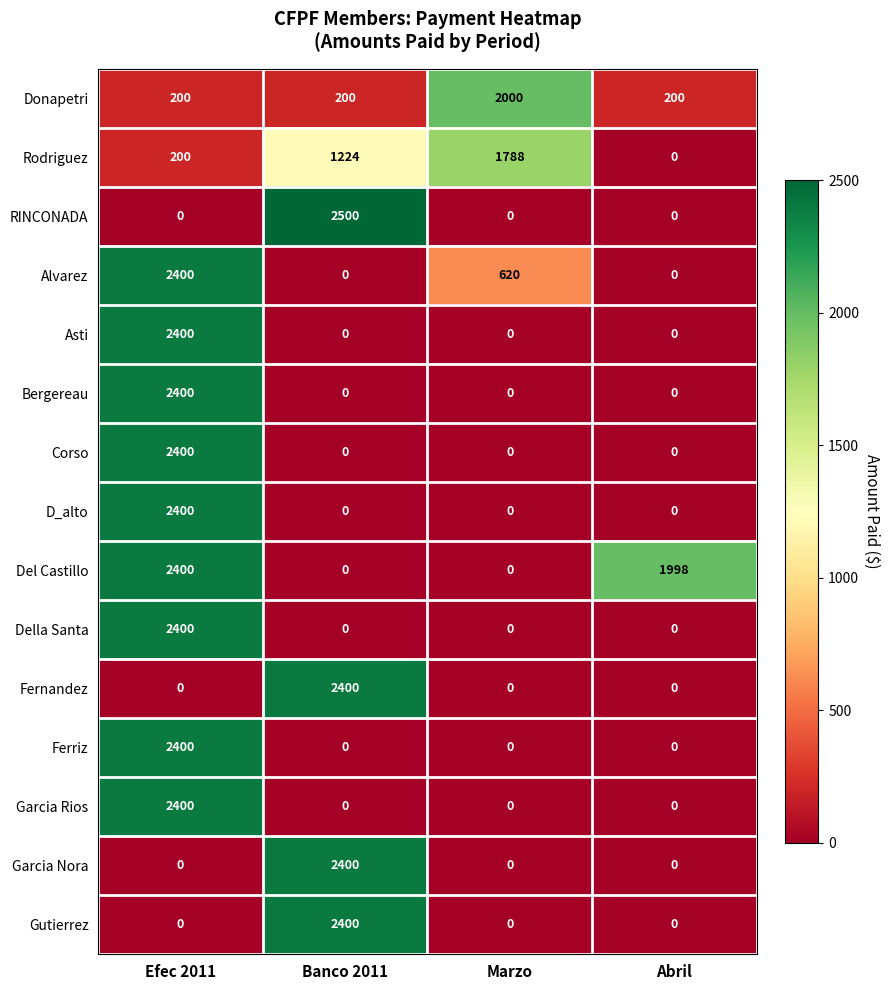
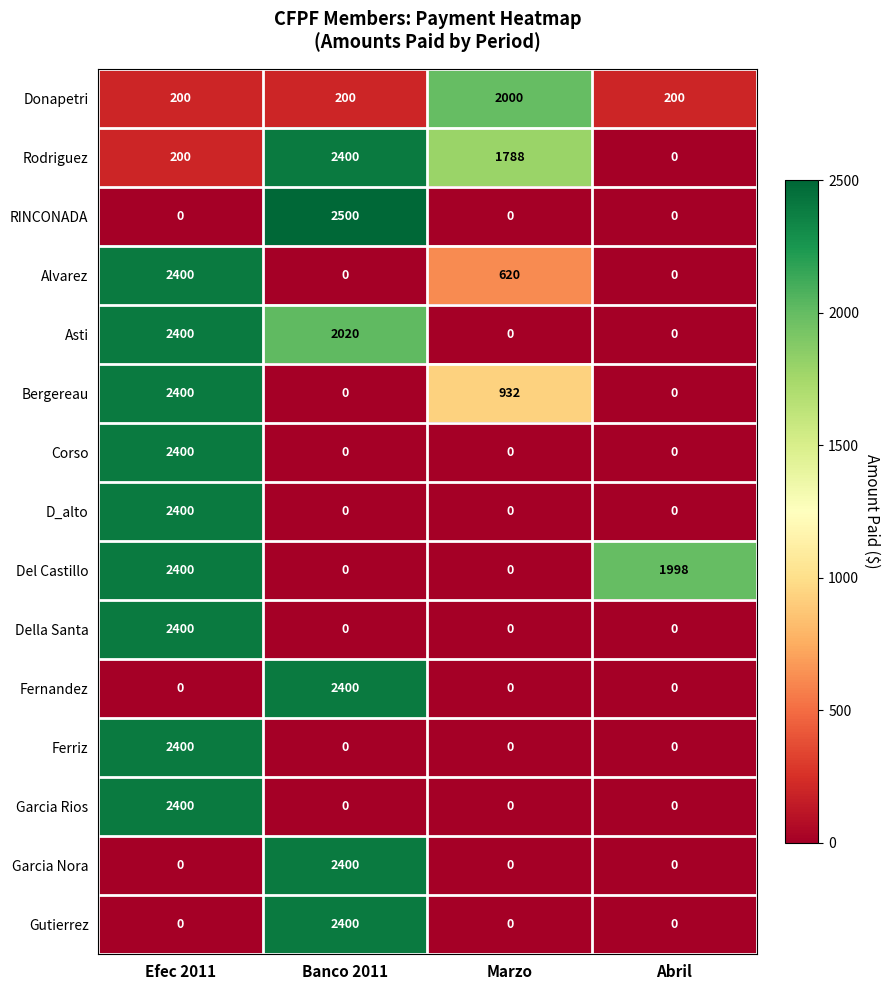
Rodriguez, Banco 2011: 1224 -> 2400
Asti, Banco 2011: 0 -> 2020
Bergereau, Marzo: 0 -> 932
